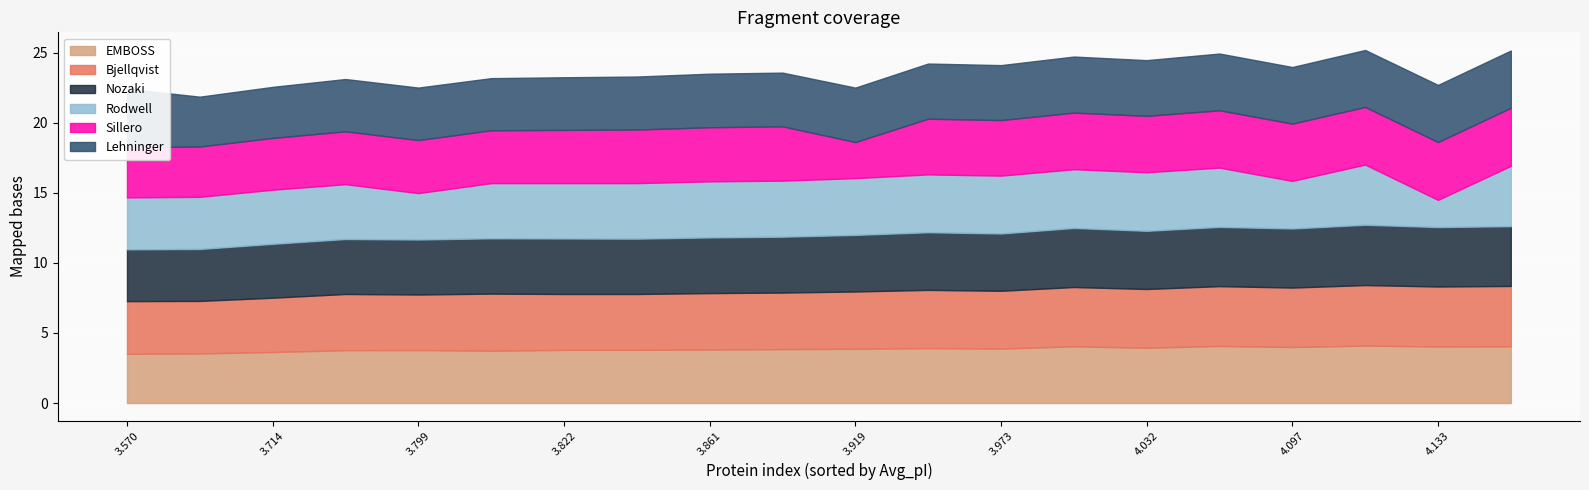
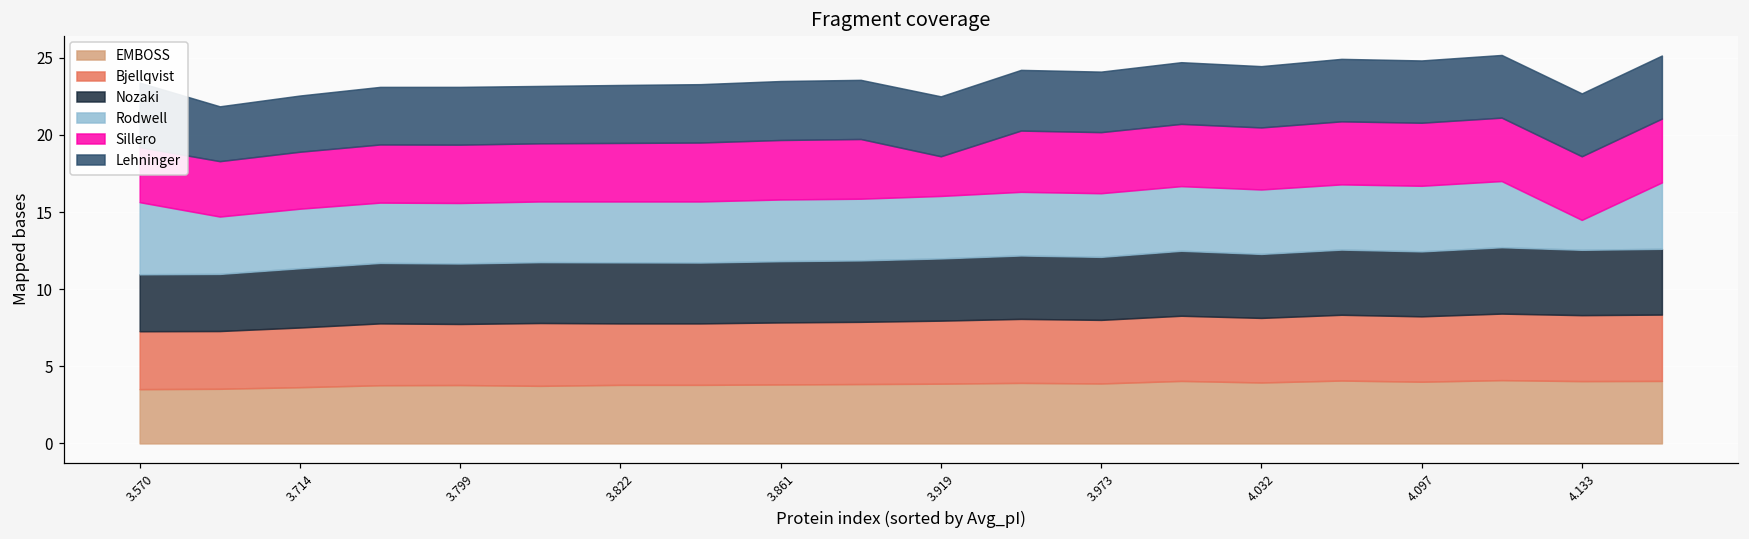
Rodwell, 3.570: 3.7 -> 4.7
Rodwell, 3.799: 3.3 -> 3.9
Rodwell, 4.097: 3.4 -> 4.3
